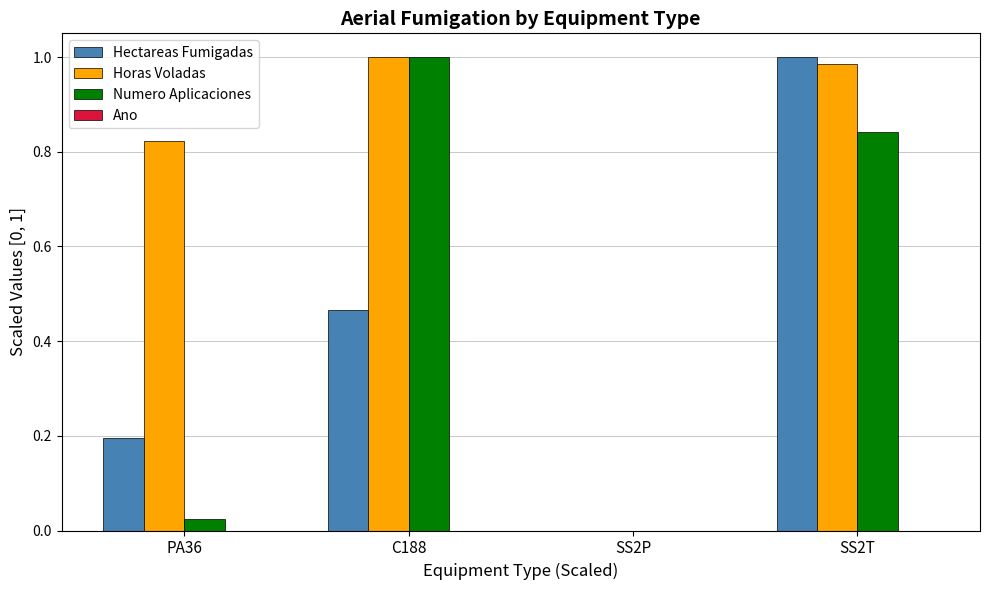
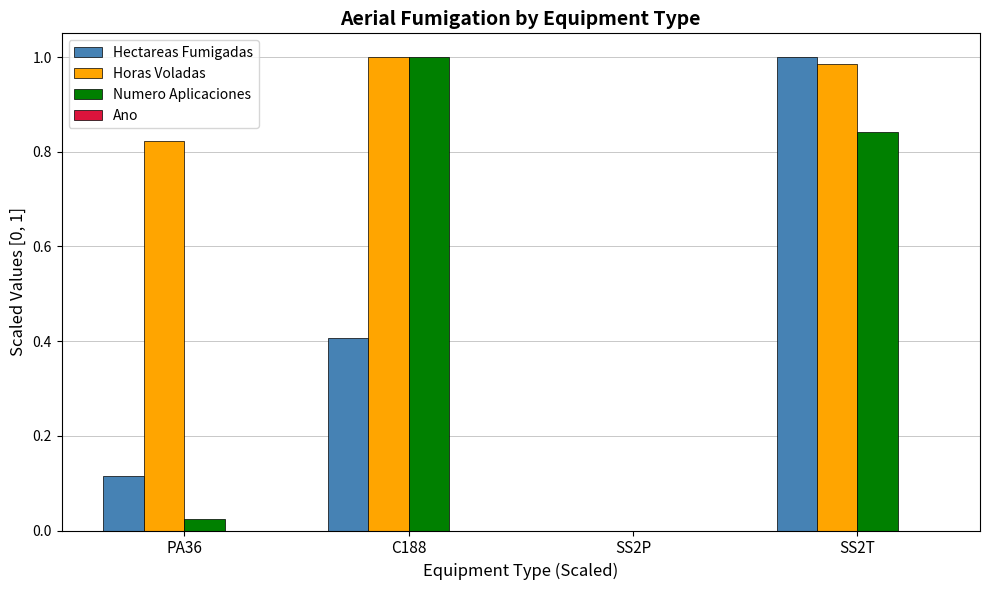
Hectareas Fumigadas, PA36: 0.19 -> 0.11
Hectareas Fumigadas, C188: 0.47 -> 0.41
